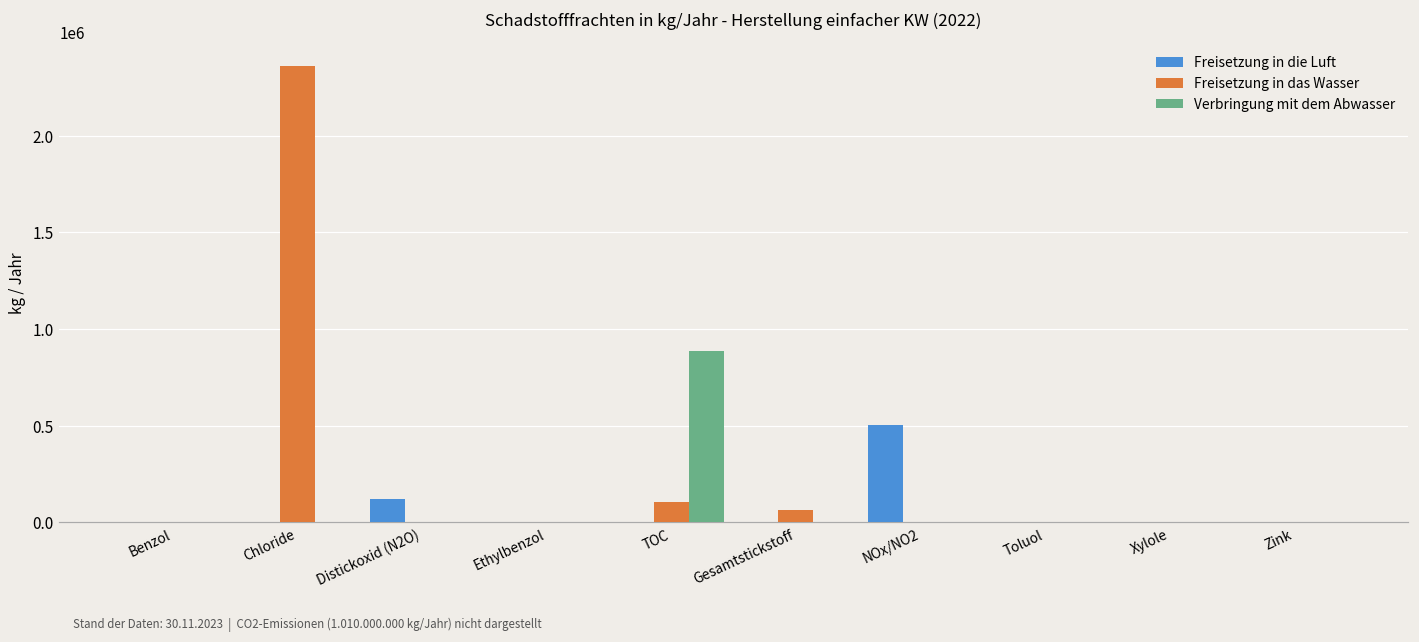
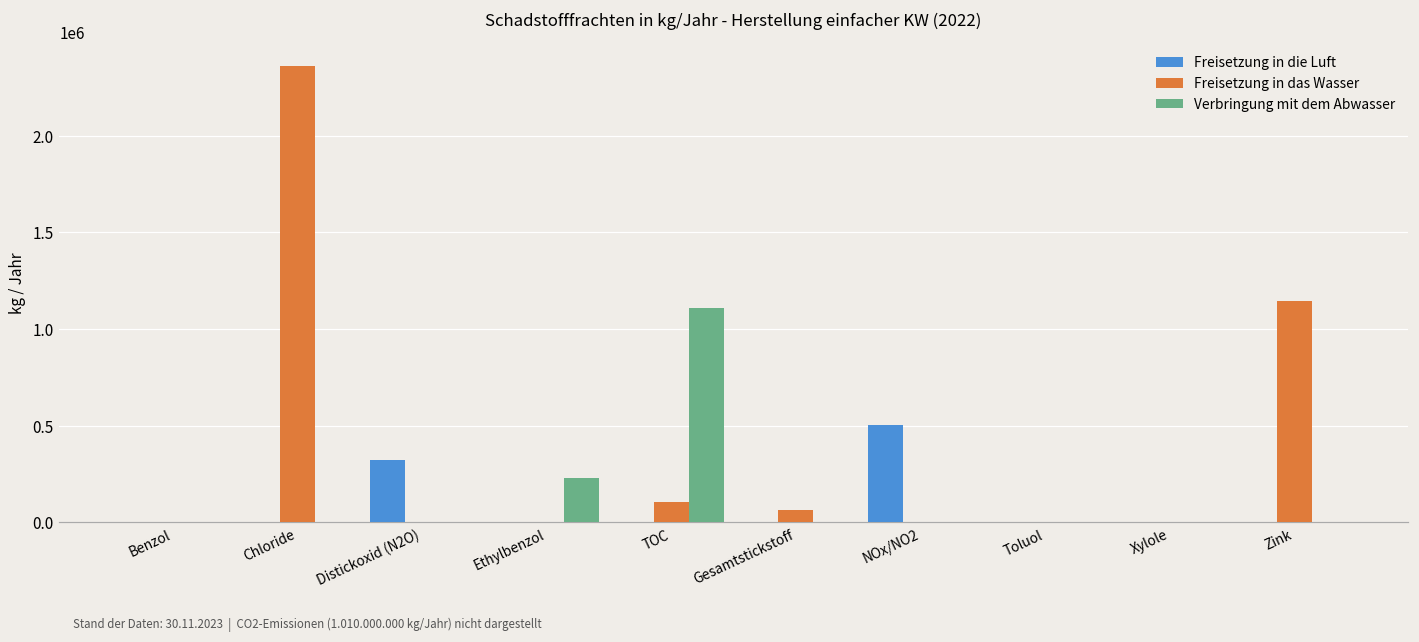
Freisetzung in die Luft, Distickoxid (N2O): 120000 -> 320000
Verbringung mit dem Abwasser, Ethylbenzol: 0 -> 230000
Verbringung mit dem Abwasser, TOC: 880000 -> 1110000
Freisetzung in das Wasser, Zink: 0 -> 1140000
